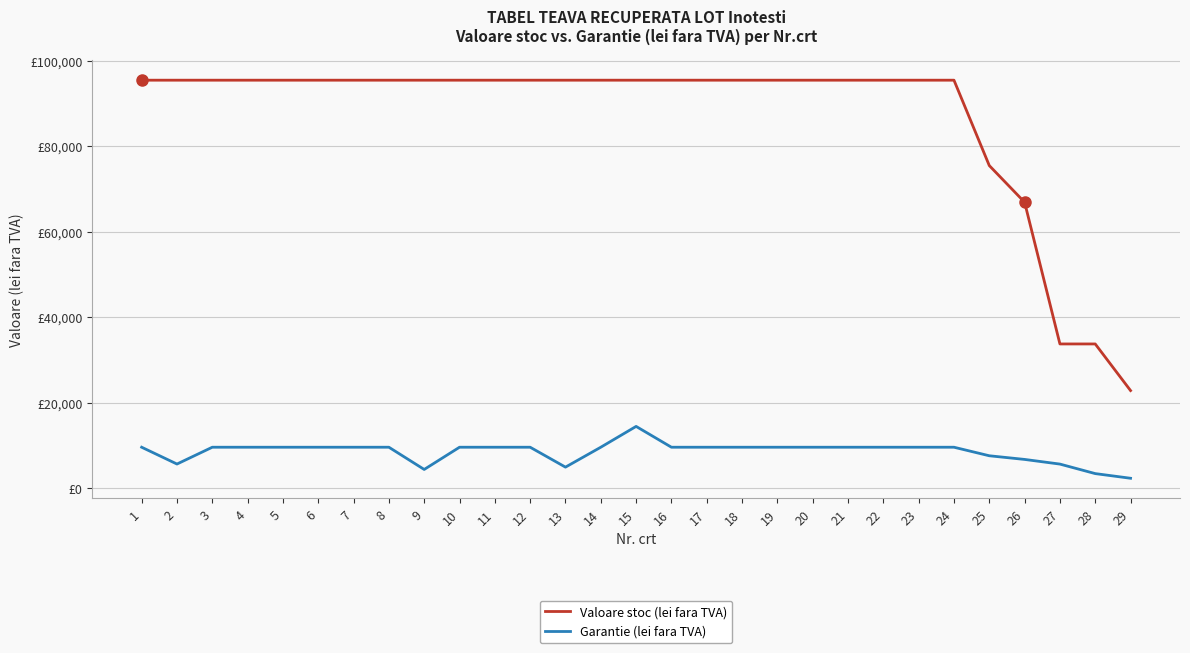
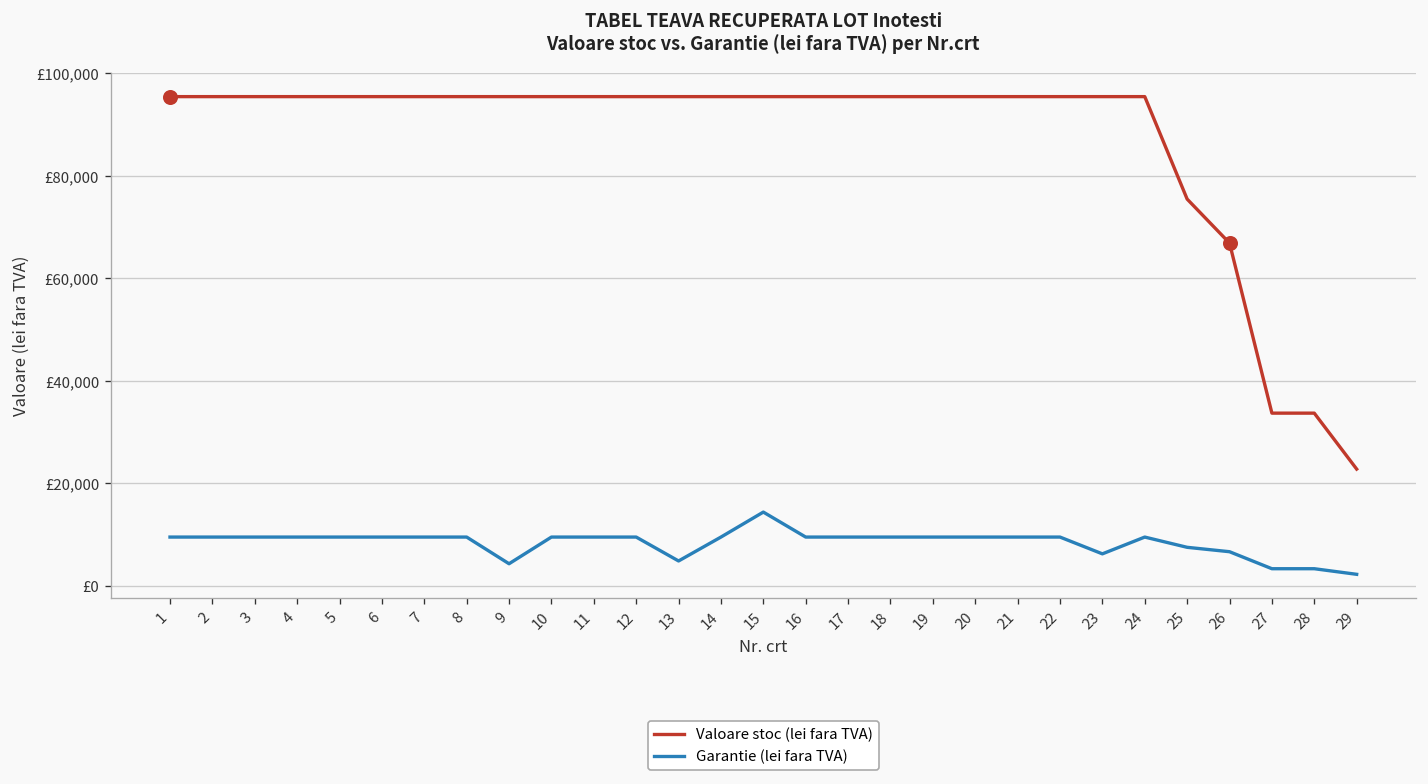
Garantie (lei fara TVA), 2: £6,000 -> £10,000
Garantie (lei fara TVA), 23: £10,000 -> £6,000
Garantie (lei fara TVA), 27: £6,000 -> £3,000
